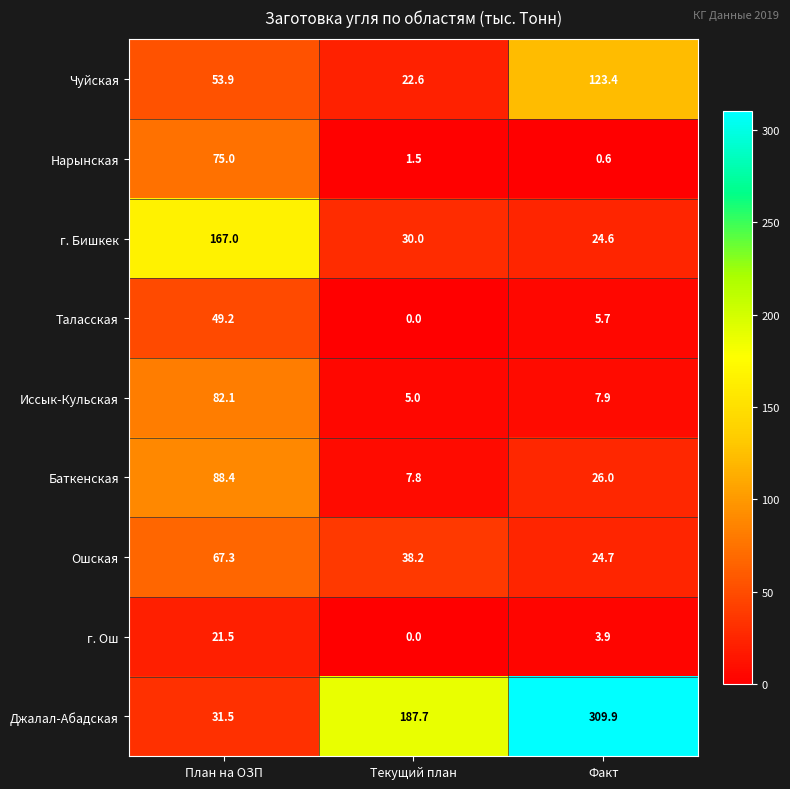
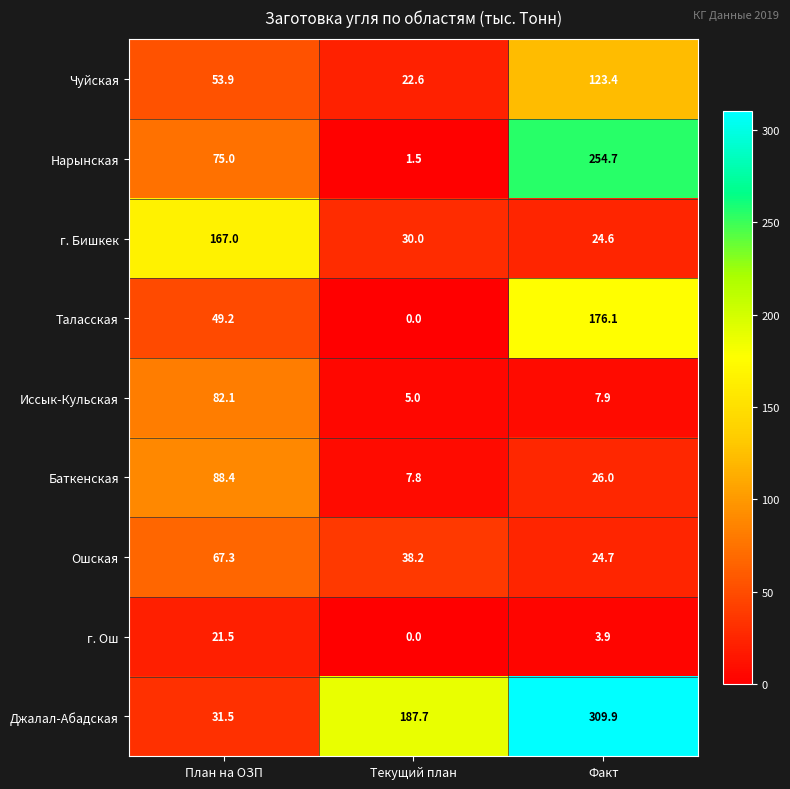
Нарынская, Факт: 0.6 -> 254.7
Таласская, Факт: 5.7 -> 176.1
